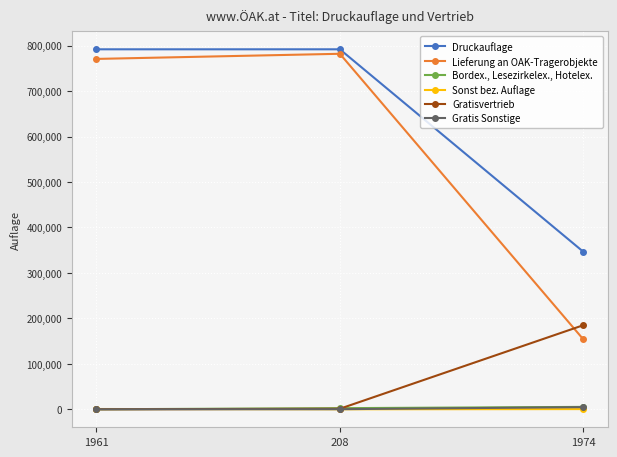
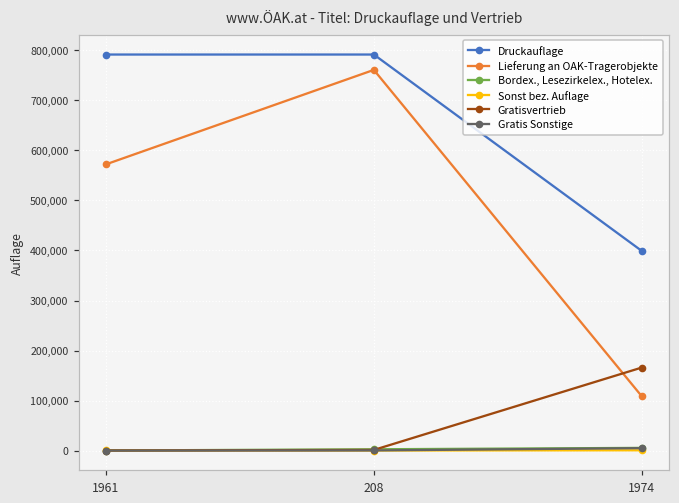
Lieferung an OAK-Tragerobjekte, 1961: 770,000 -> 570,000
Lieferung an OAK-Tragerobjekte, 208: 780,000 -> 760,000
Druckauflage, 1974: 350,000 -> 400,000
Lieferung an OAK-Tragerobjekte, 1974: 150,000 -> 110,000
Gratisvertrieb, 1974: 190,000 -> 170,000
